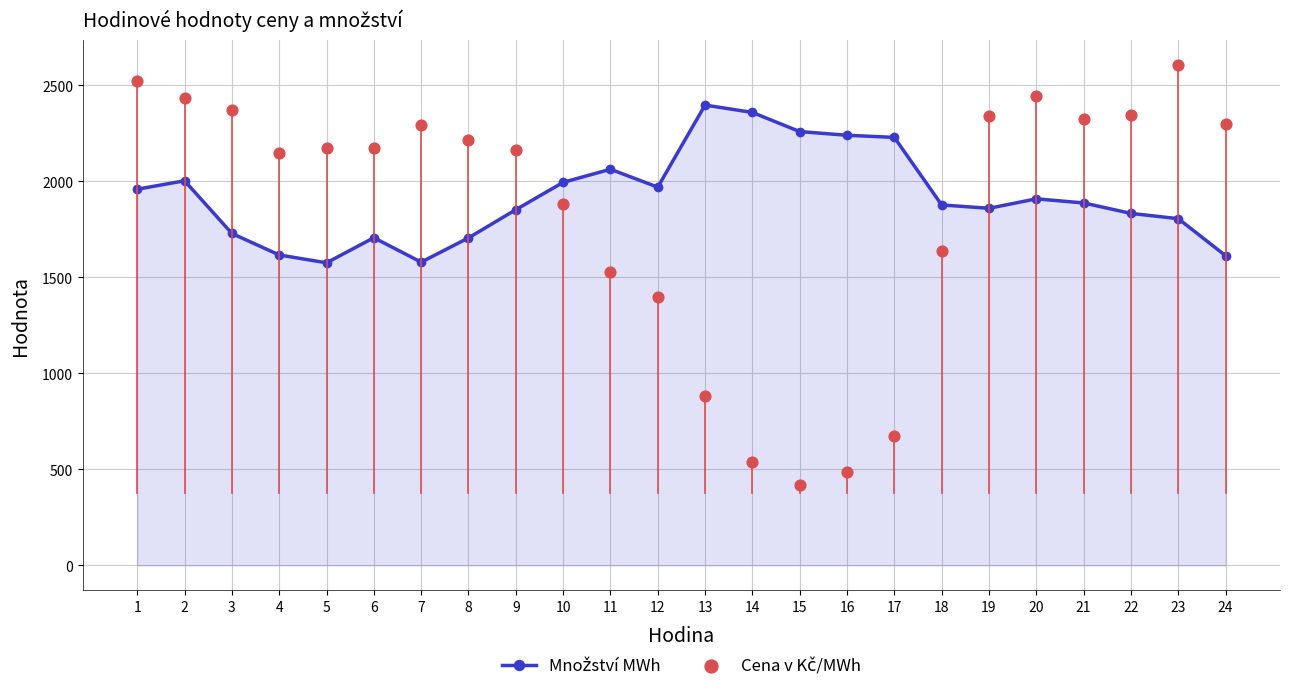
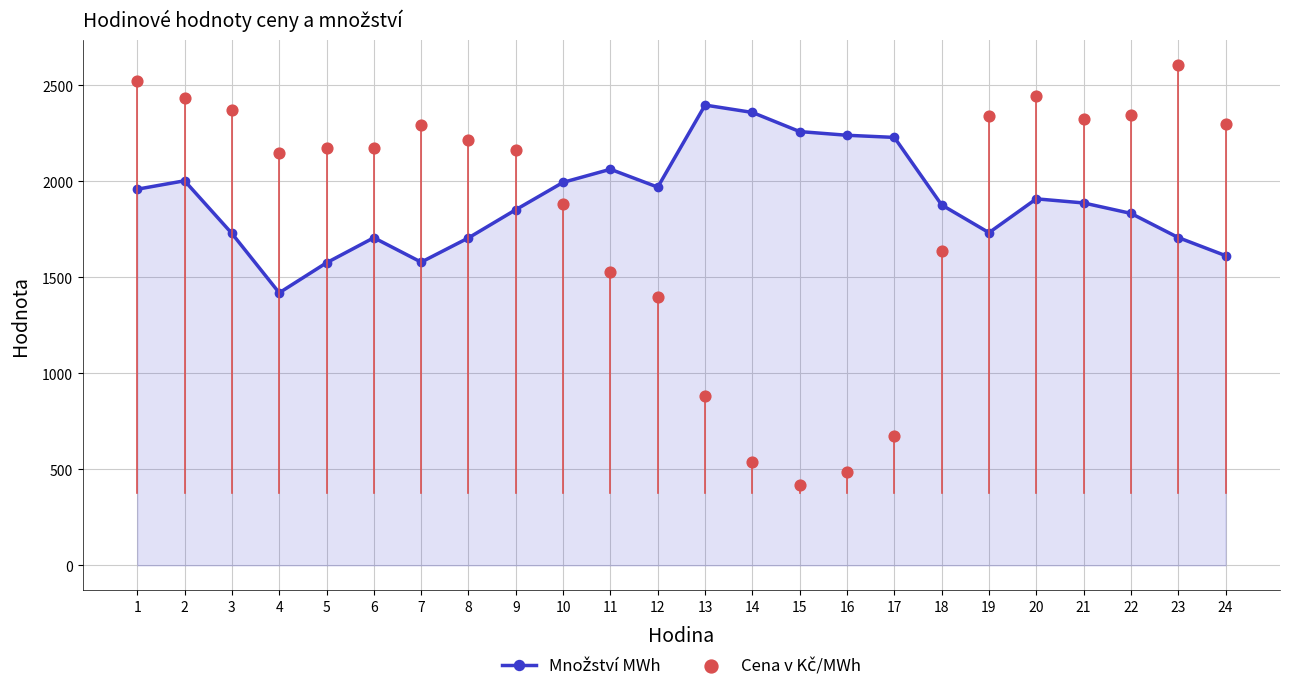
Množství MWh, 4: 1620 -> 1420
Množství MWh, 19: 1860 -> 1730
Množství MWh, 23: 1810 -> 1710
